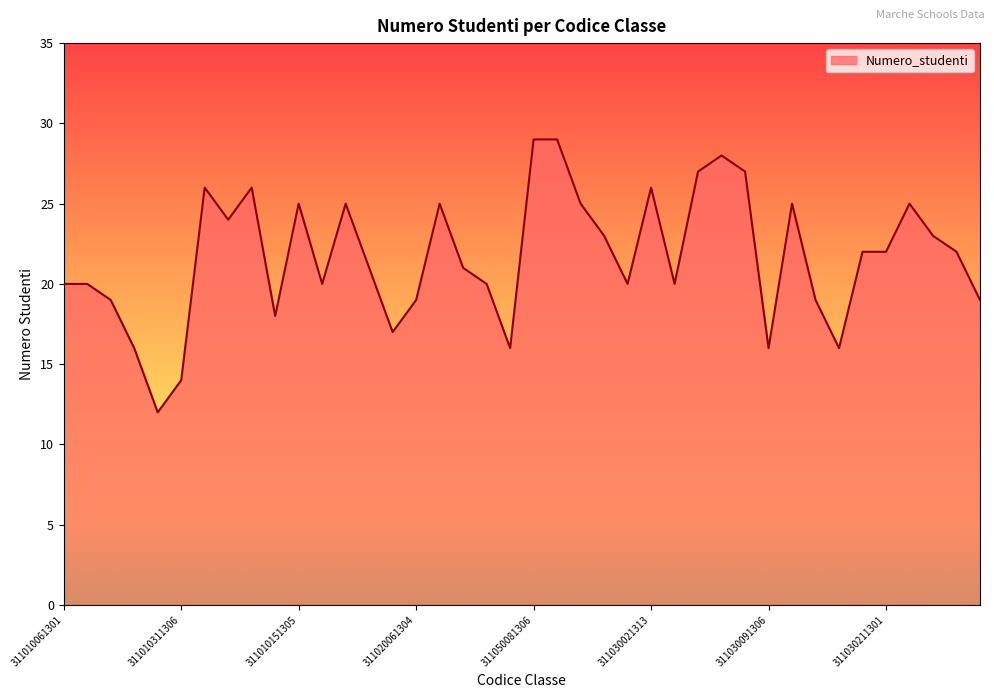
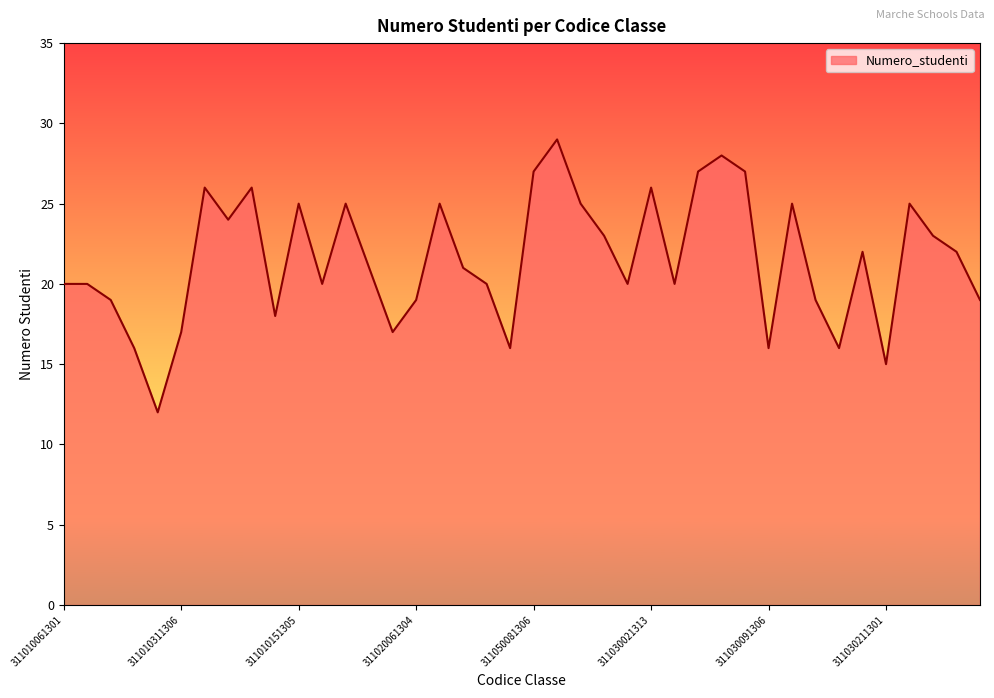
311010311306: 14 -> 17
311050081306: 29 -> 27
311030211301: 22 -> 15
